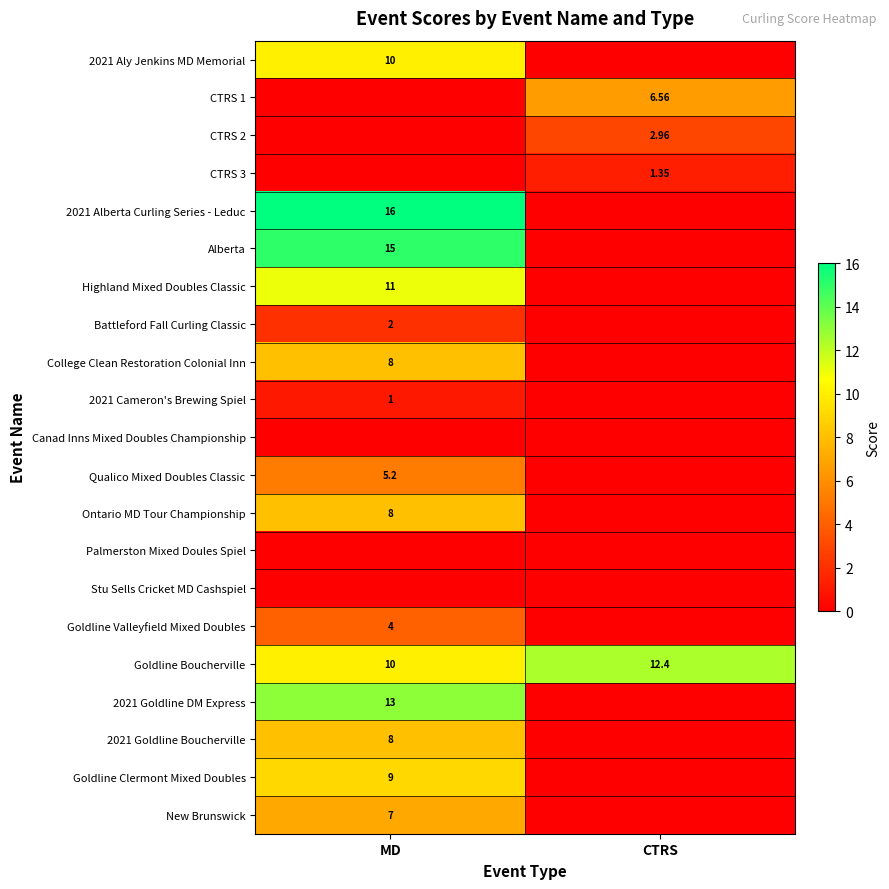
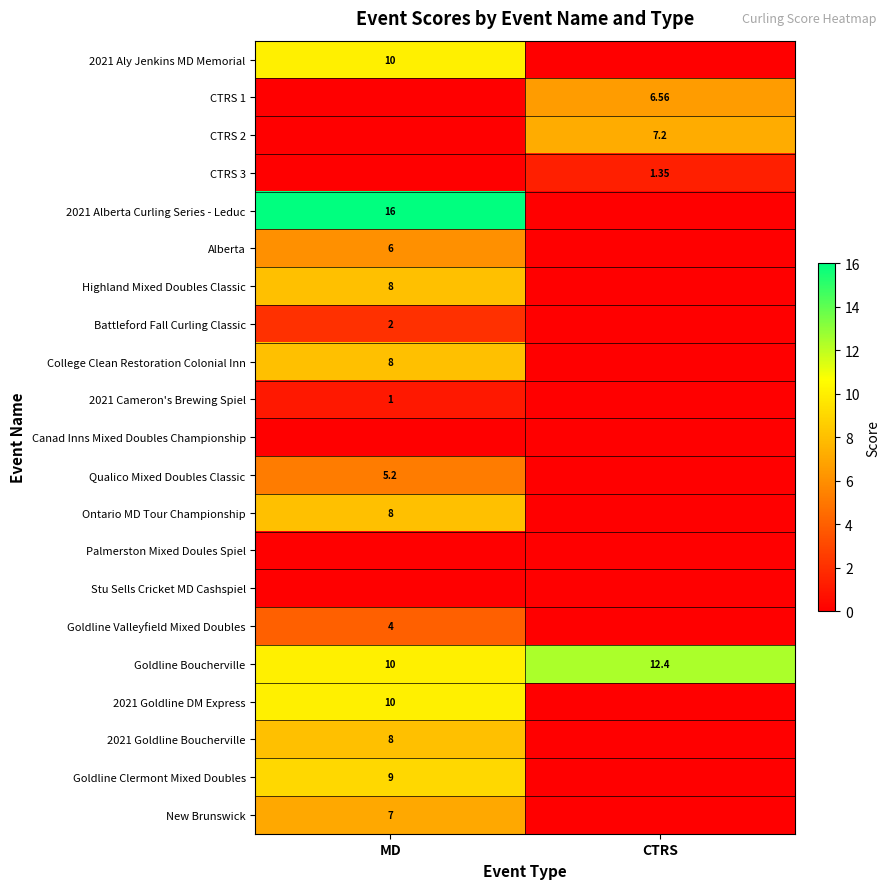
CTRS 2, CTRS: 2.96 -> 7.2
Alberta, MD: 15 -> 6
Highland Mixed Doubles Classic, MD: 11 -> 8
2021 Goldline DM Express, MD: 13 -> 10
